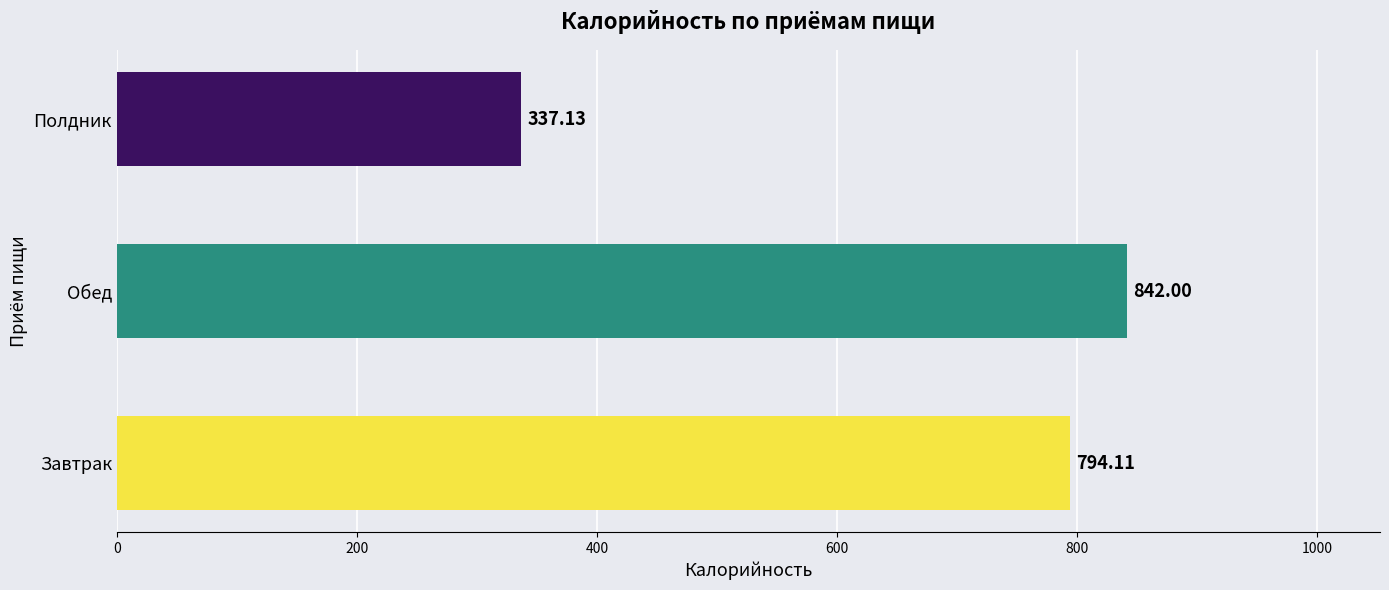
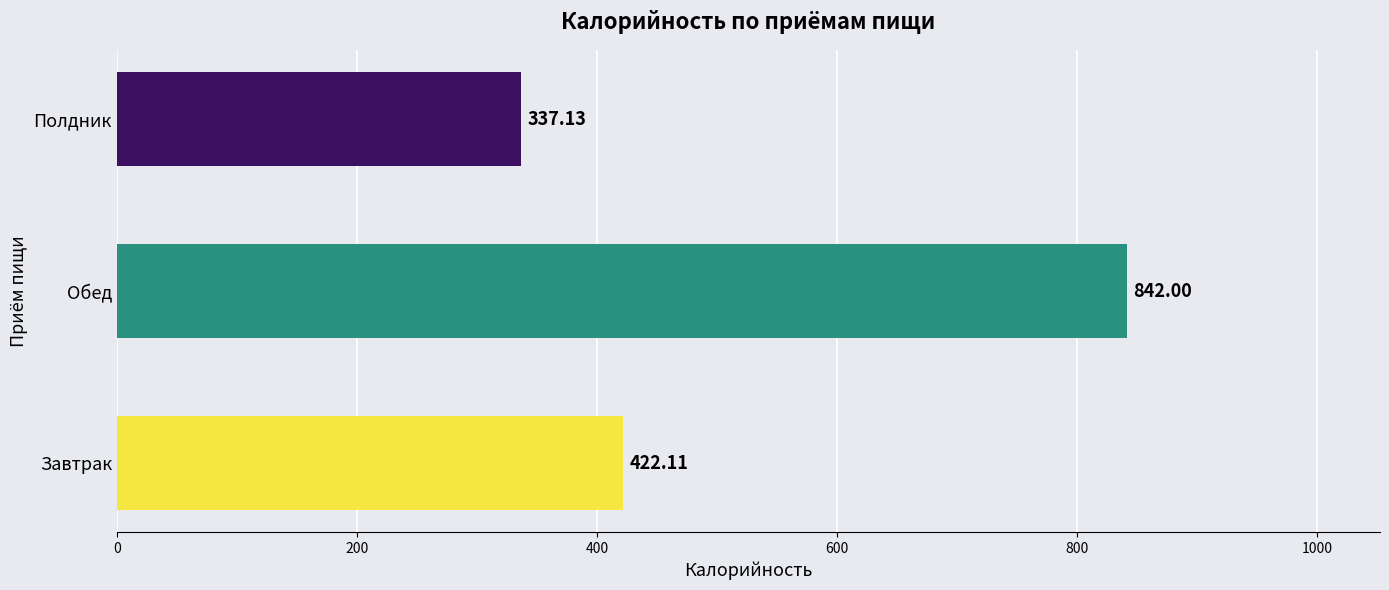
Завтрак: 794.11 -> 422.11
